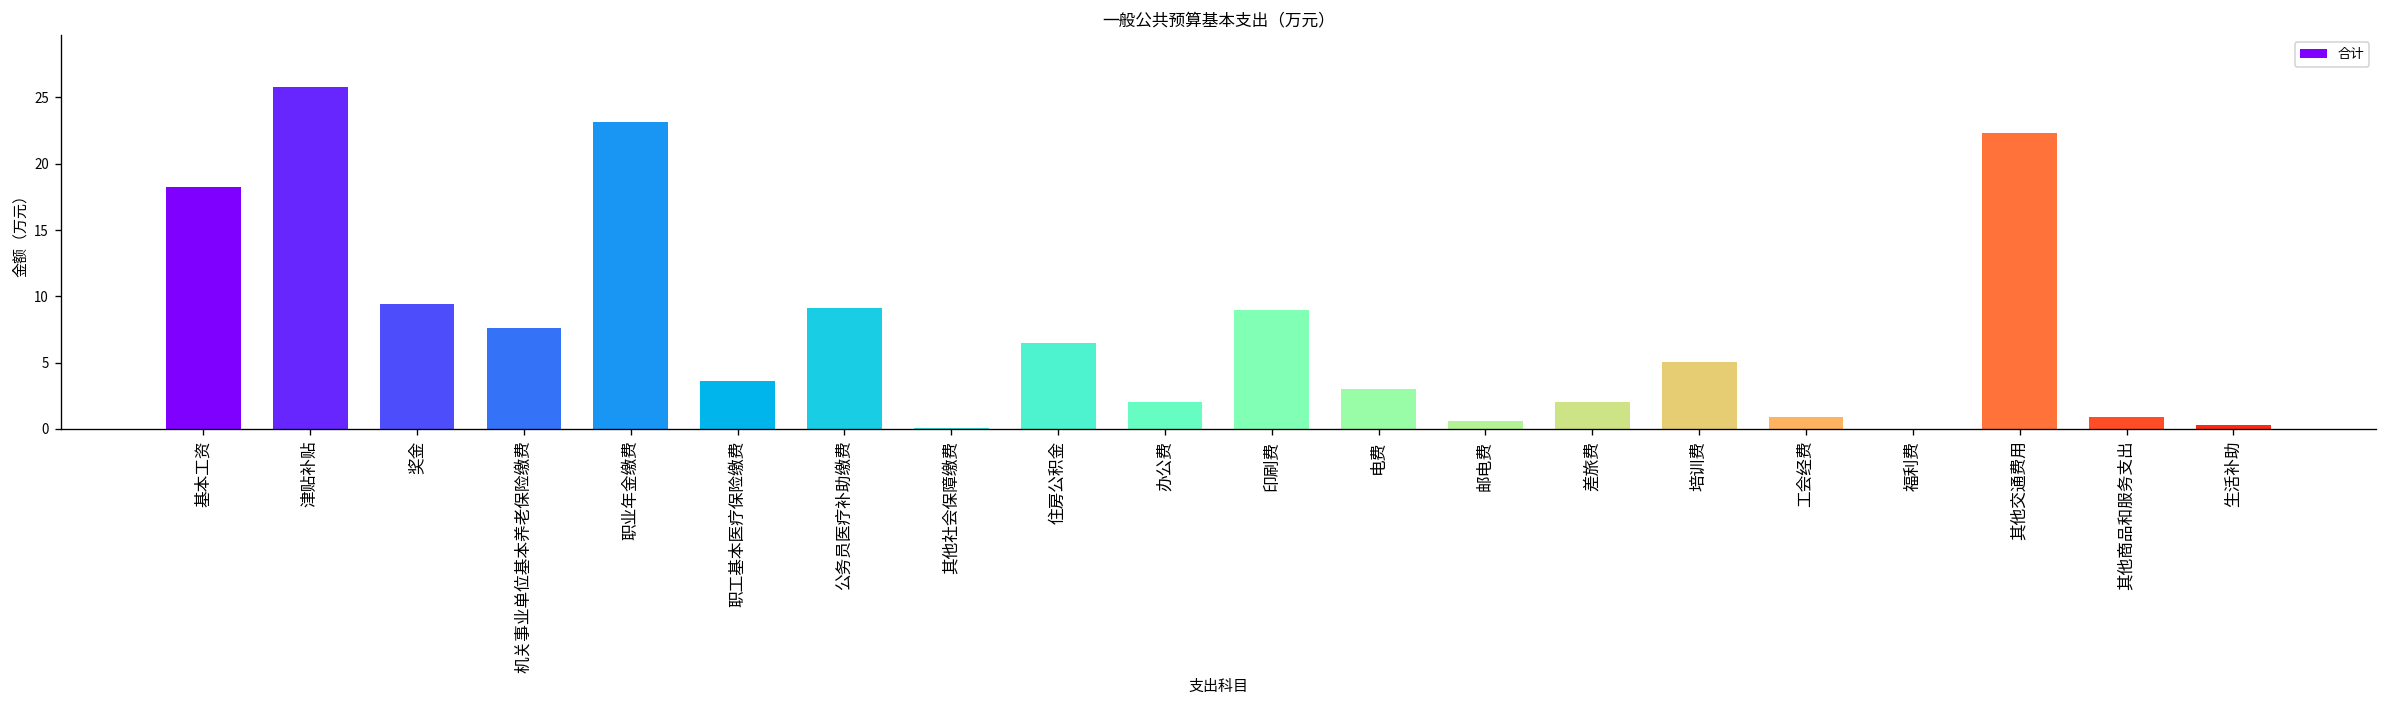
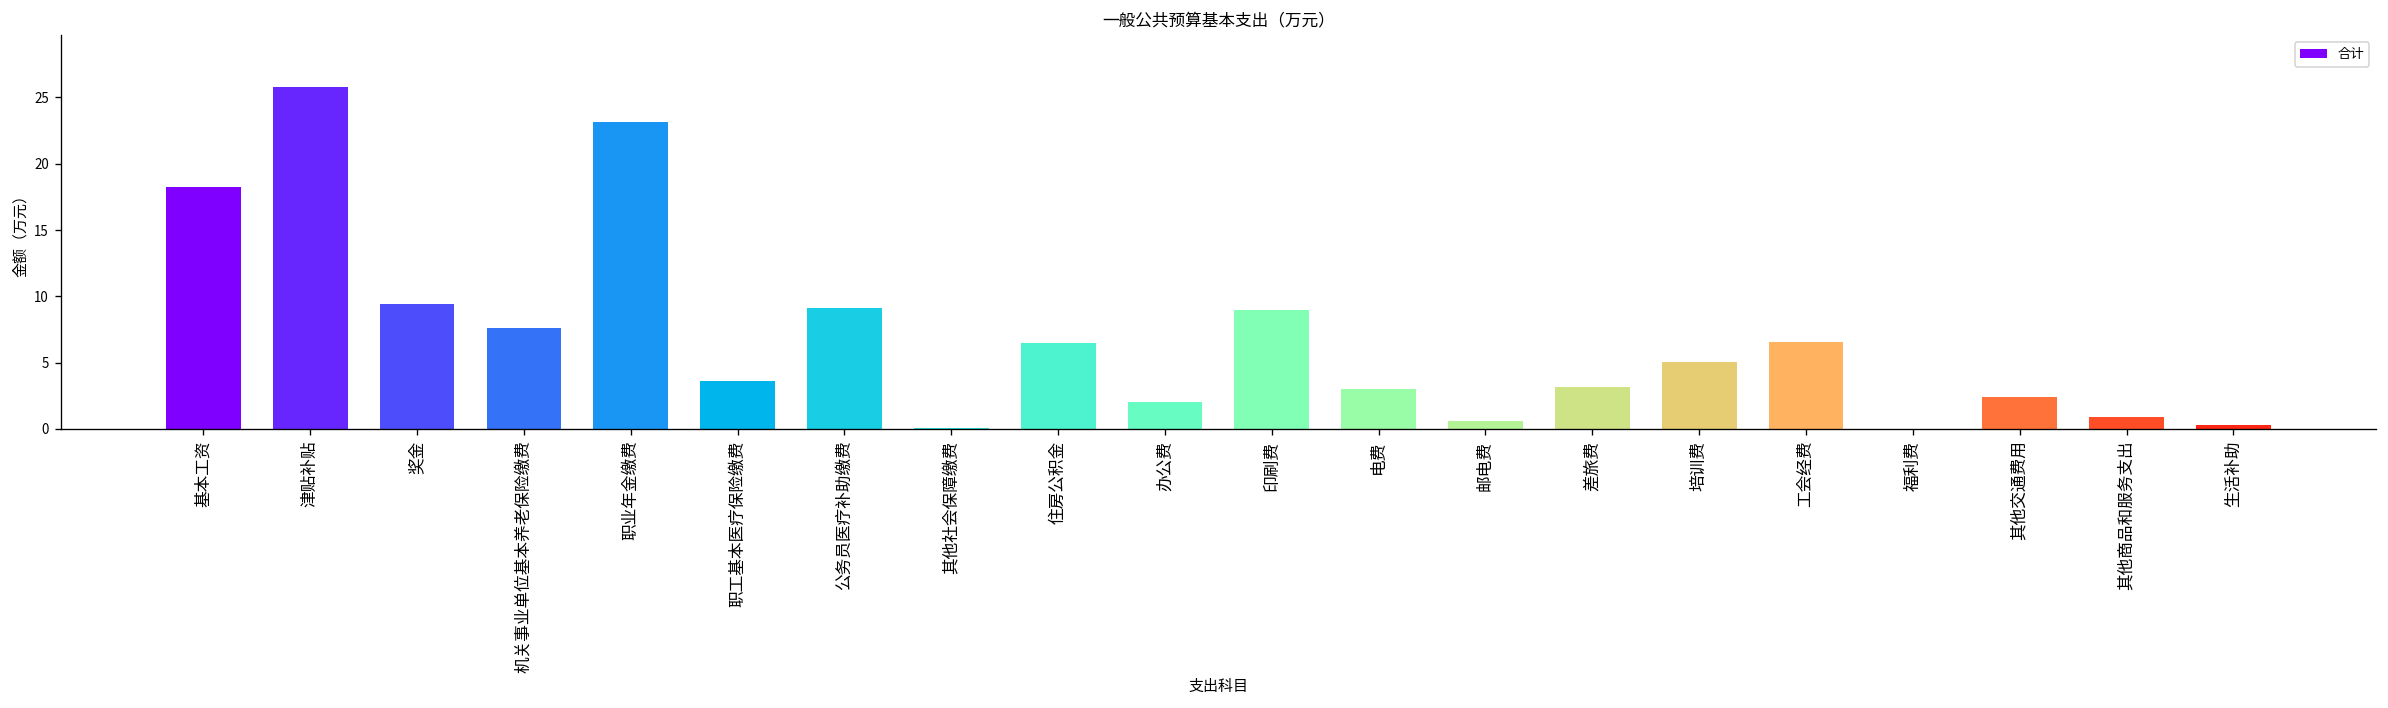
差旅费: 2.0 -> 3.2
工会经费: 0.9 -> 6.5
其他交通费用: 22.3 -> 2.4
